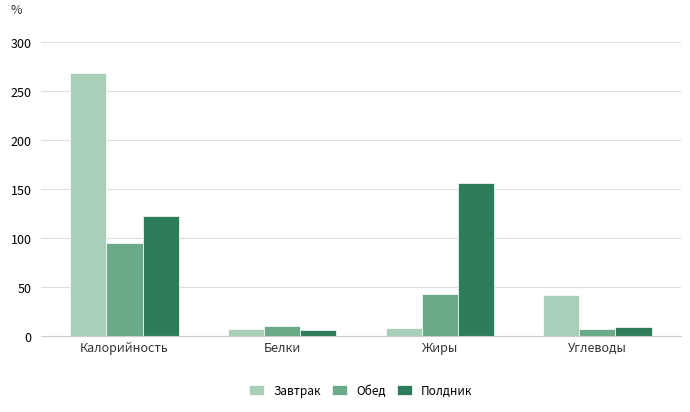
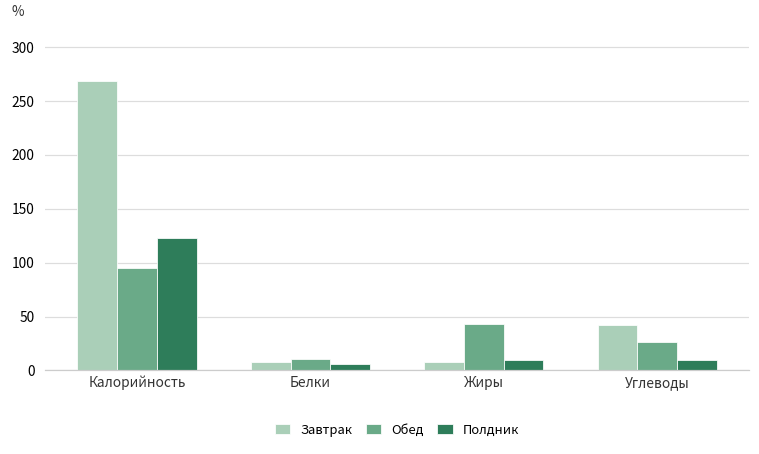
Полдник, Жиры: 160 -> 10
Обед, Углеводы: 10 -> 30
